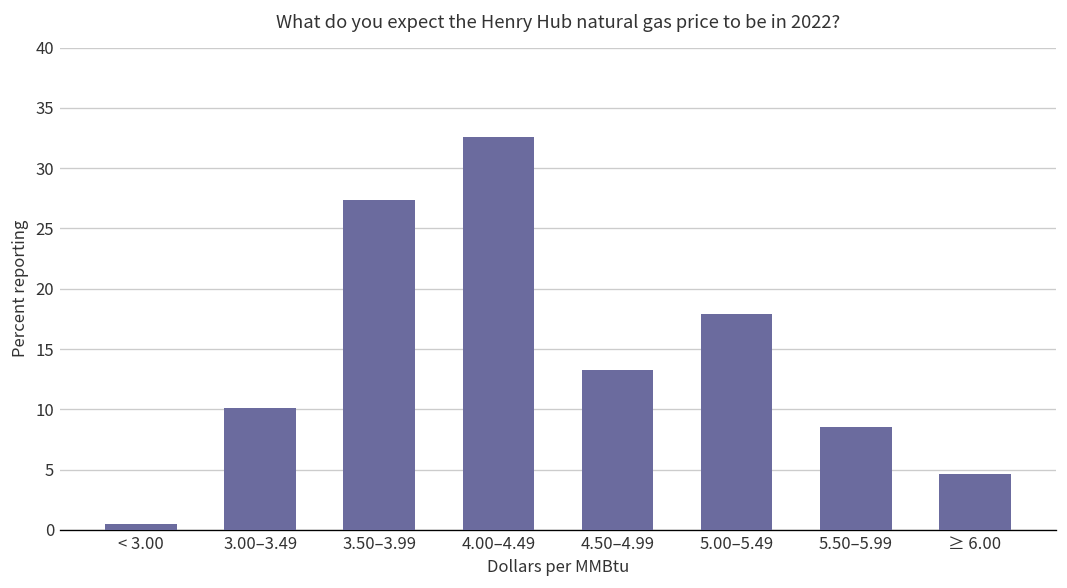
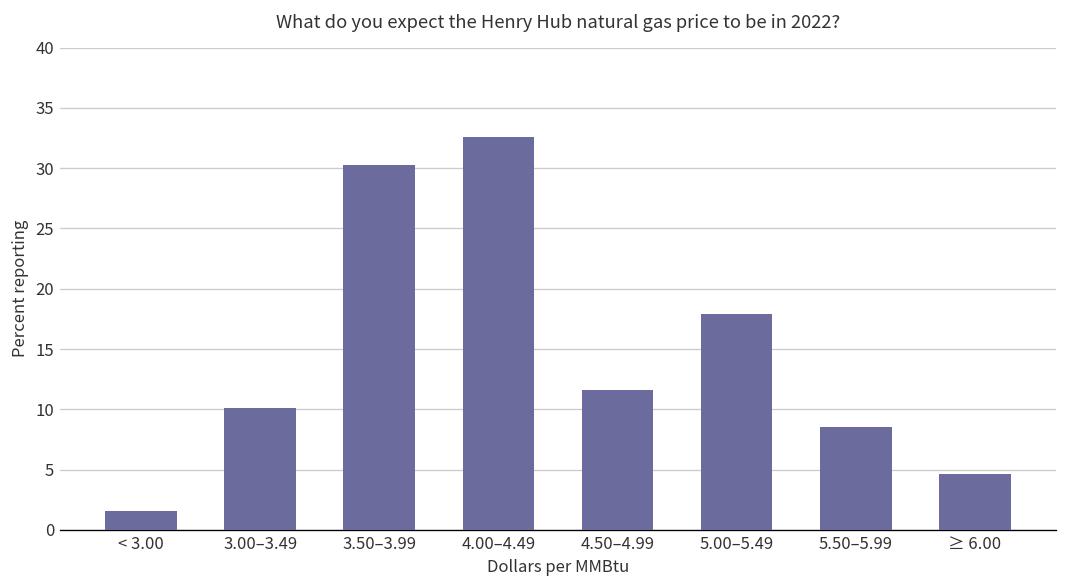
< 3.00: 0.5 -> 1.6
3.50–3.99: 27.3 -> 30.2
4.50–4.99: 13.3 -> 11.6
